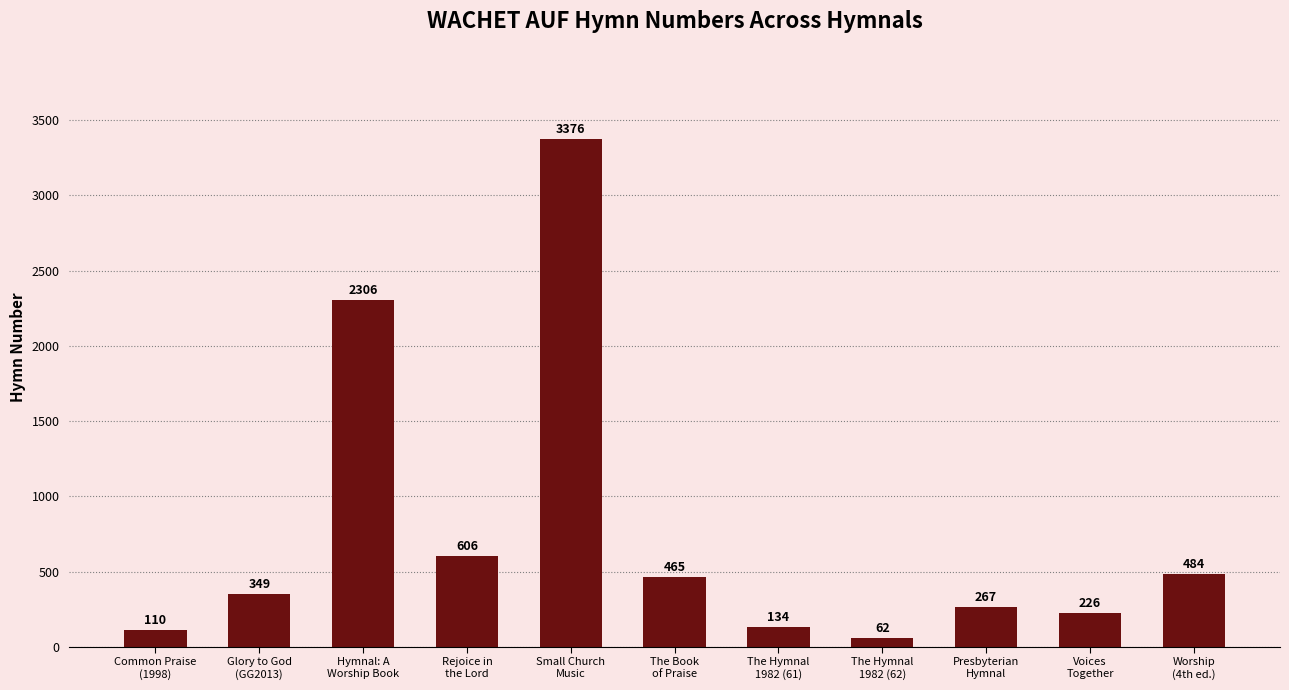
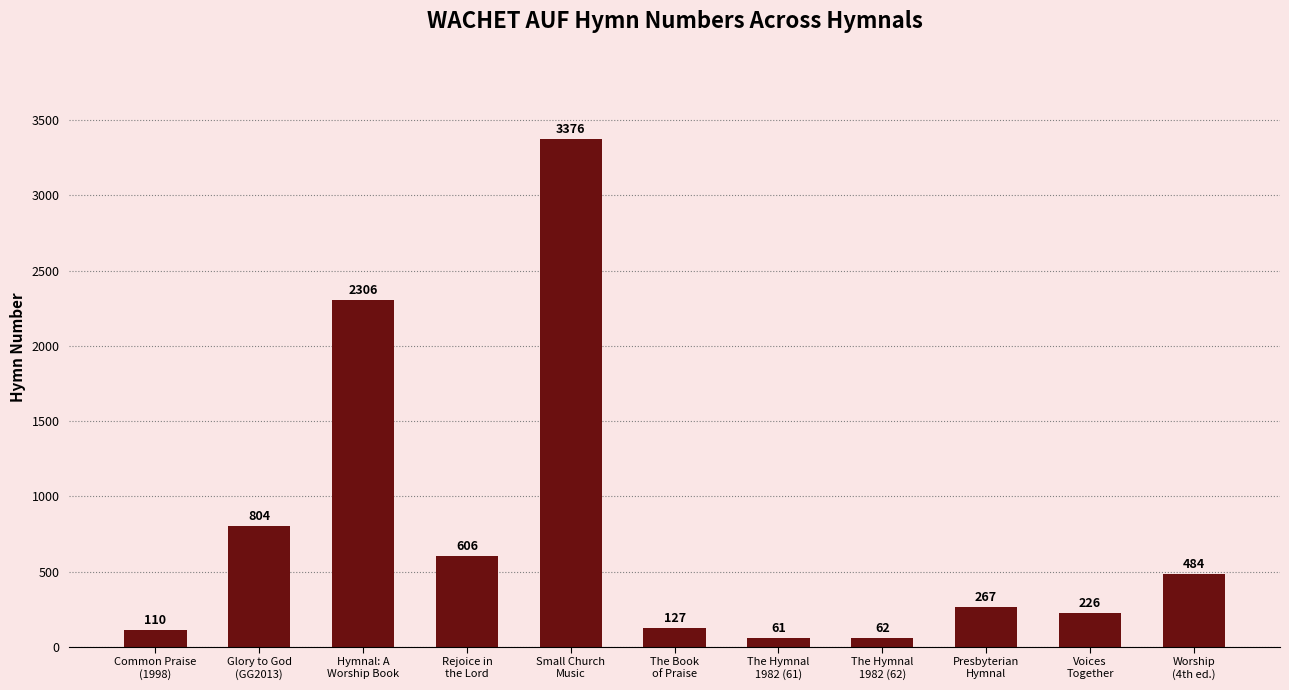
Glory to God (GG2013): 349 -> 804
The Book of Praise: 465 -> 127
The Hymnal 1982 (61): 134 -> 61
